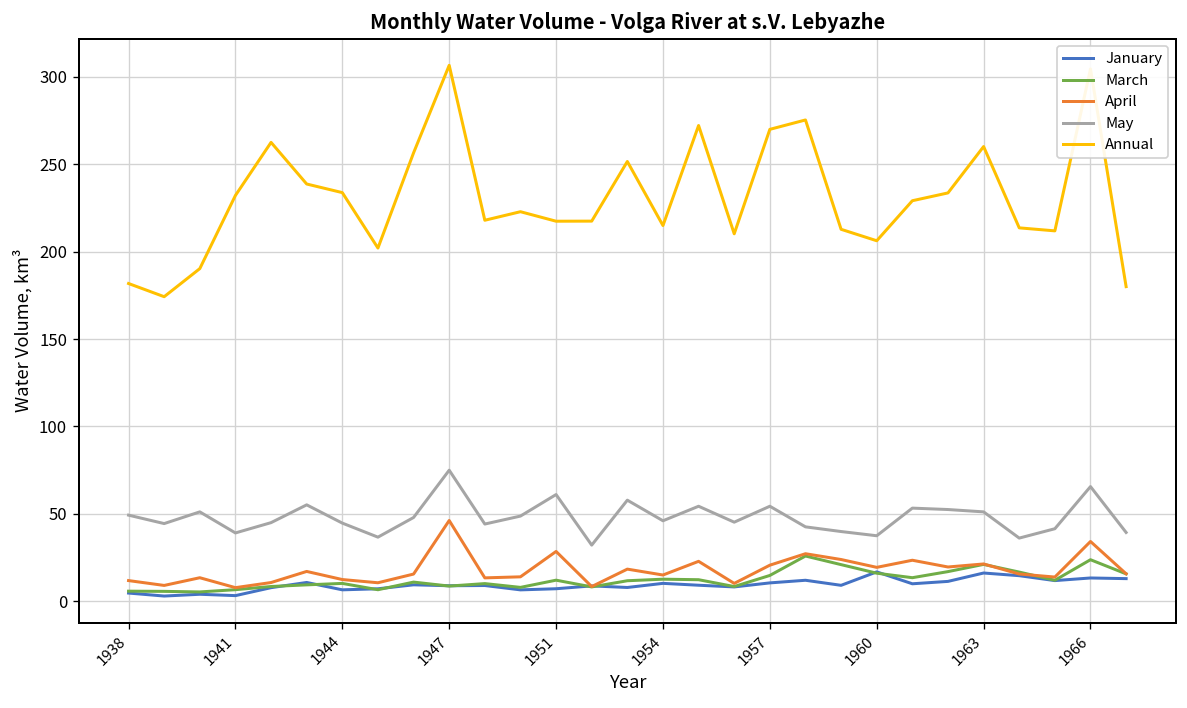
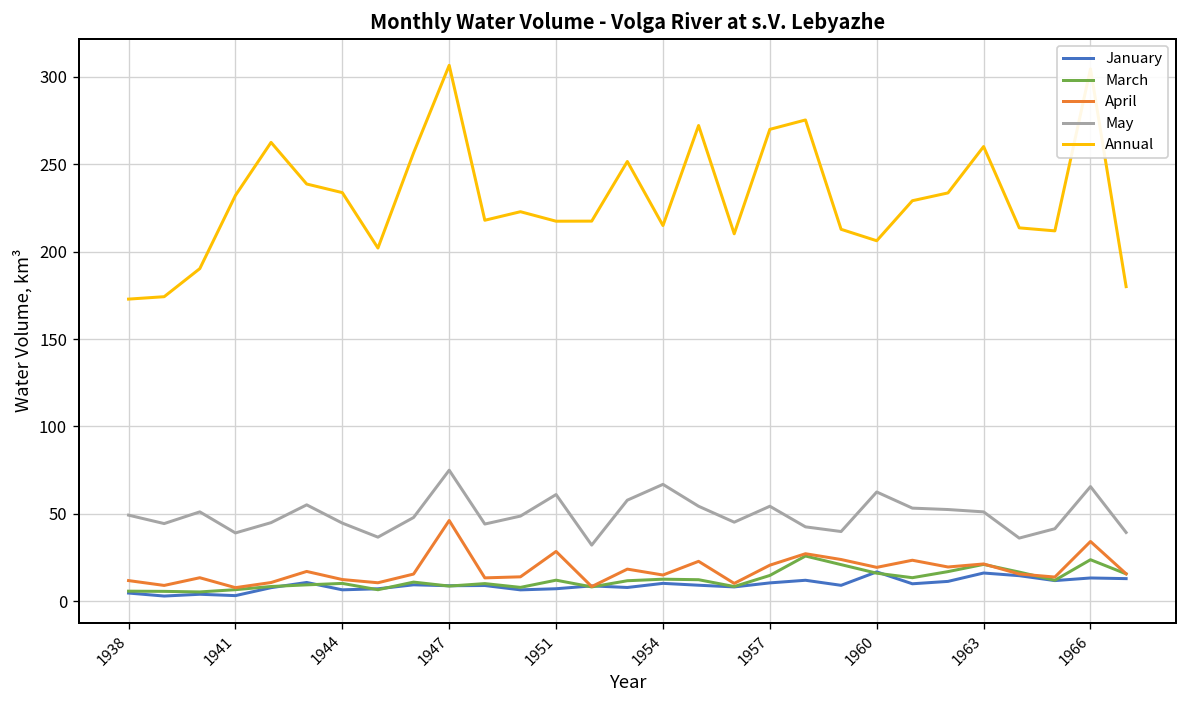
Annual, 1938: 182 -> 173
May, 1954: 46 -> 67
May, 1960: 37 -> 63
